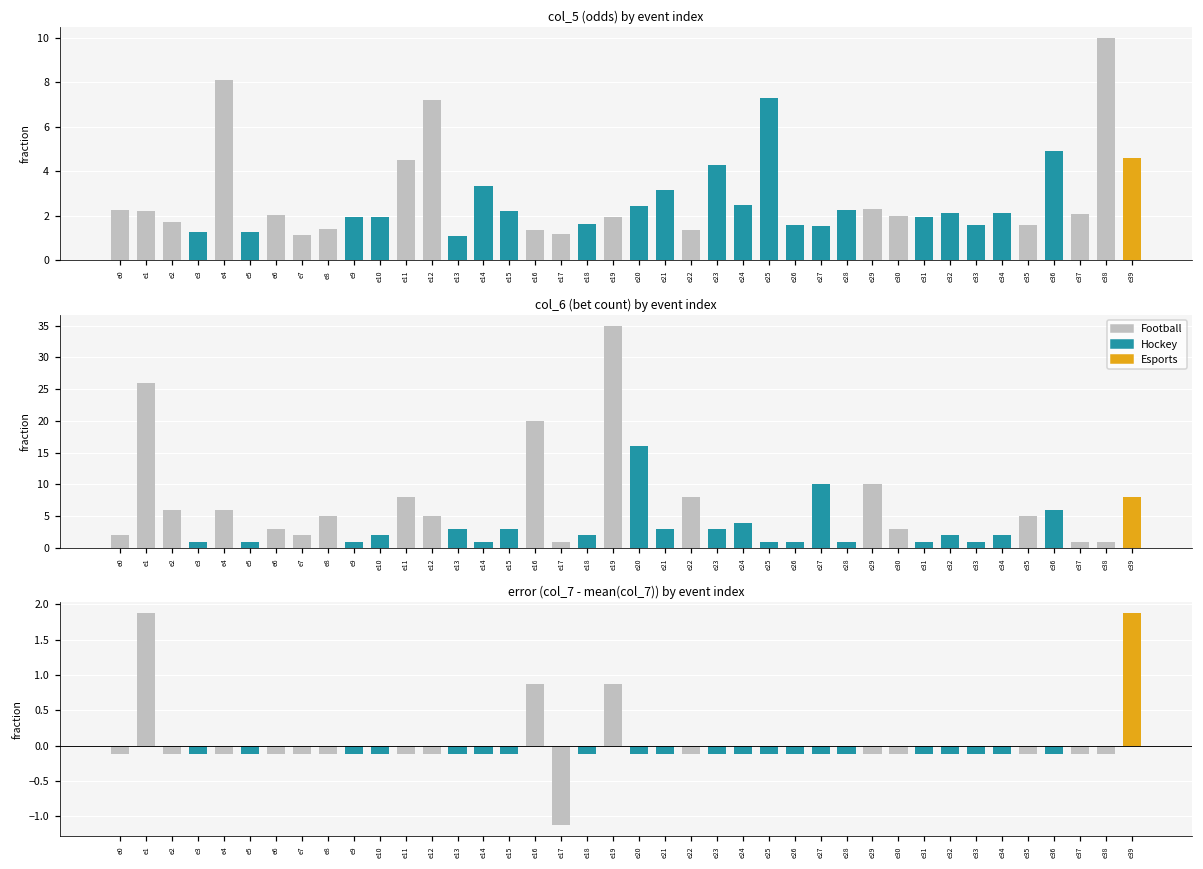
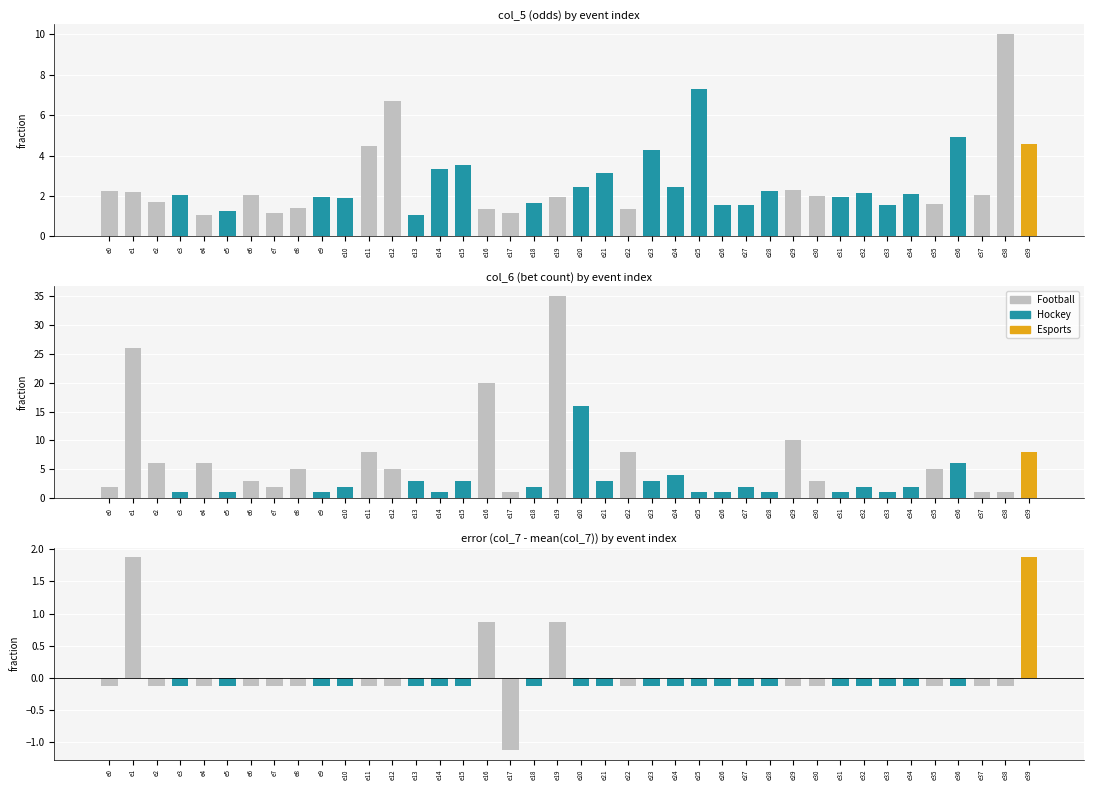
col_5 (odds) by event index, e3: 1.3 -> 2.0
col_5 (odds) by event index, e4: 8.1 -> 1.1
col_5 (odds) by event index, e12: 7.2 -> 6.7
col_5 (odds) by event index, e15: 2.2 -> 3.6
col_6 (bet count) by event index, e27: 10 -> 2
